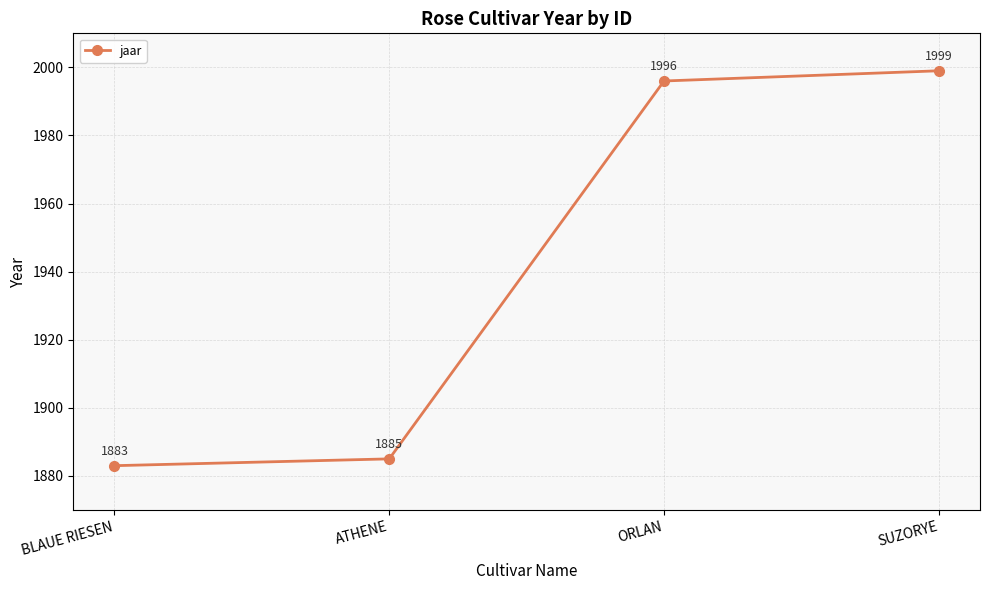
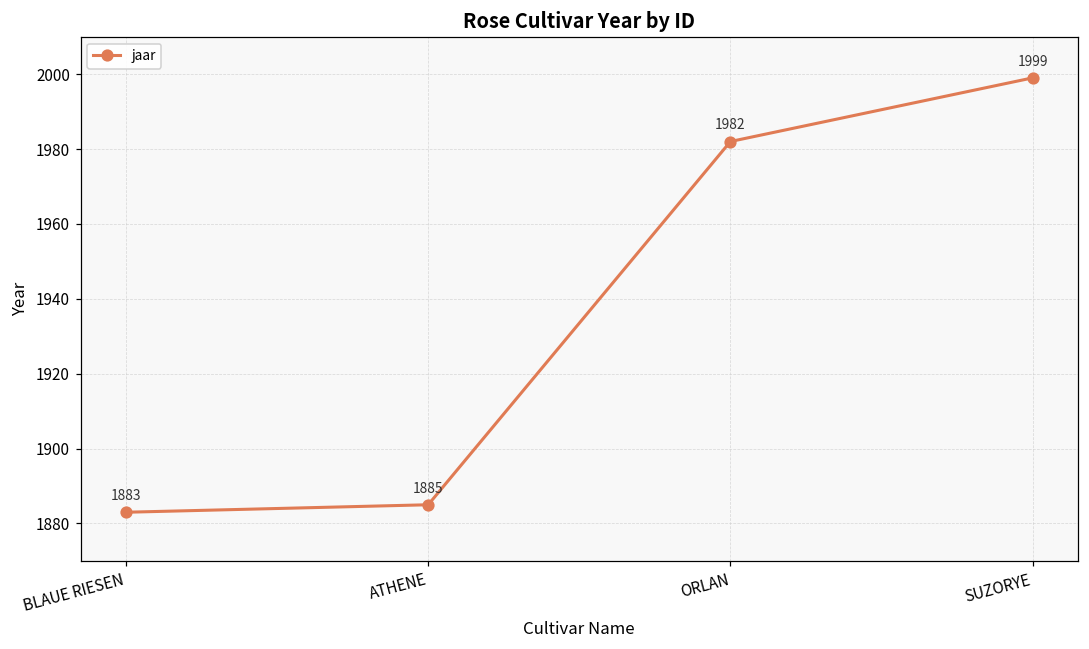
ORLAN: 1996 -> 1982
